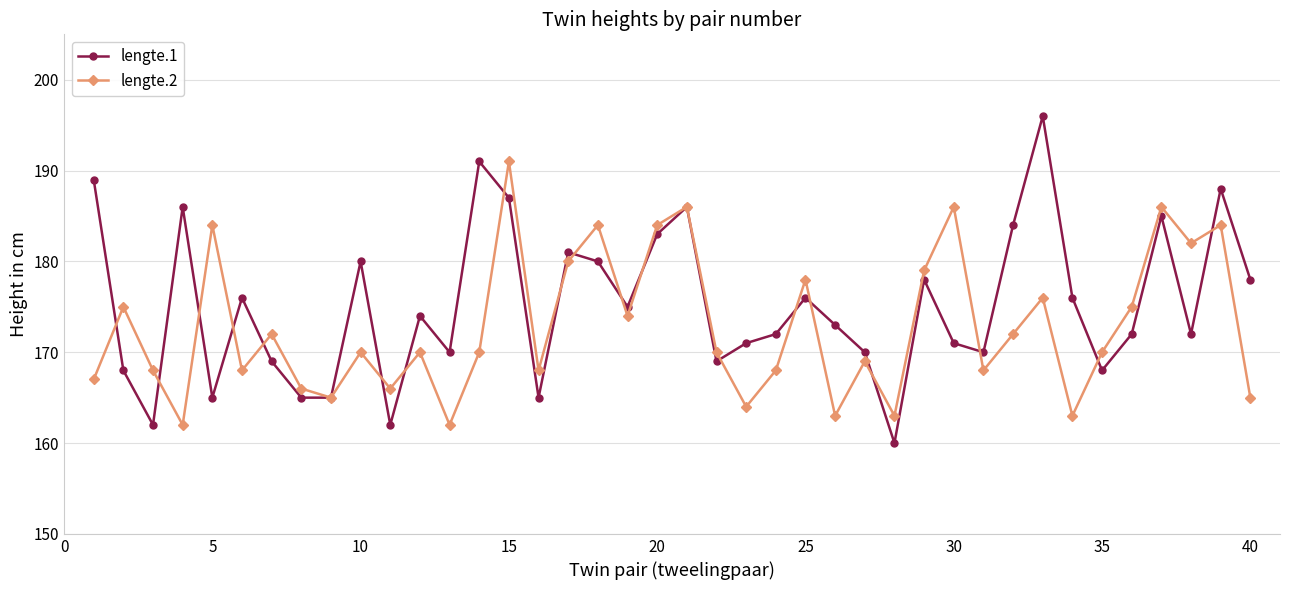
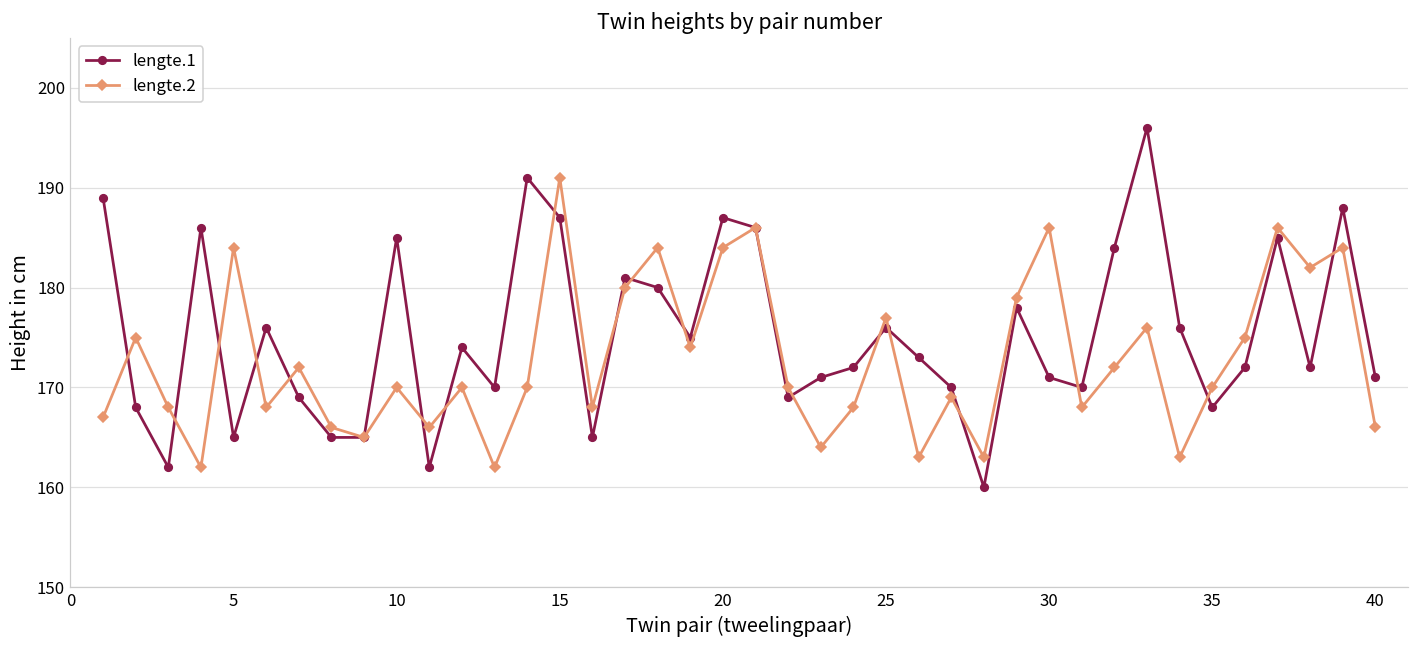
lengte.1, 10: 180 -> 185
lengte.1, 20: 183 -> 187
lengte.2, 25: 178 -> 177
lengte.1, 40: 178 -> 171
lengte.2, 40: 165 -> 166
